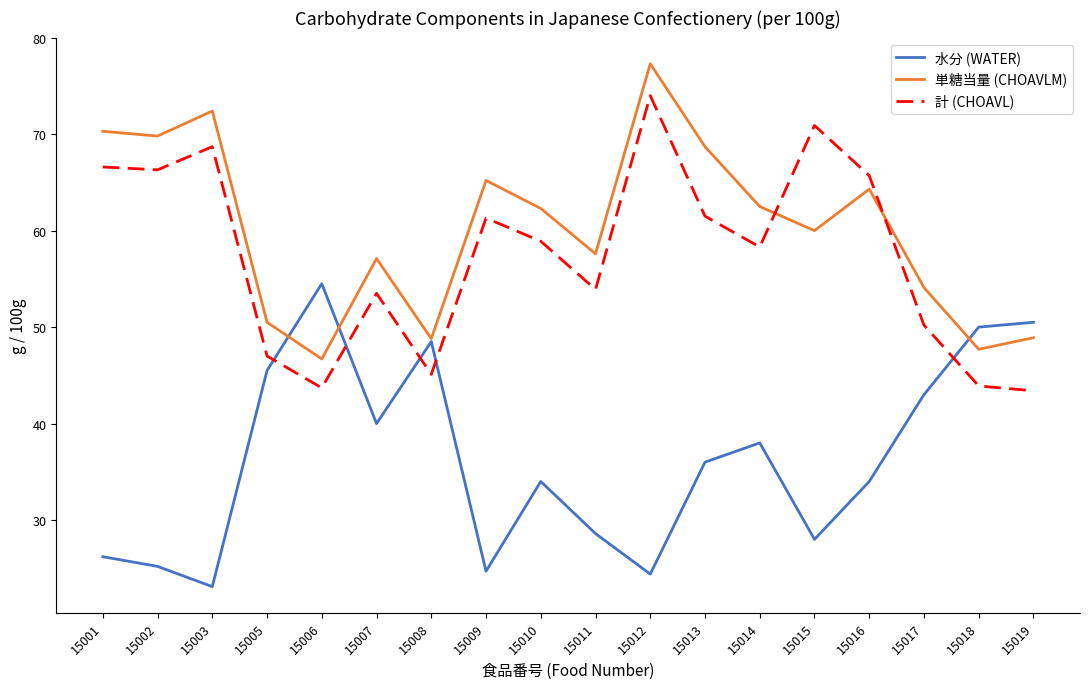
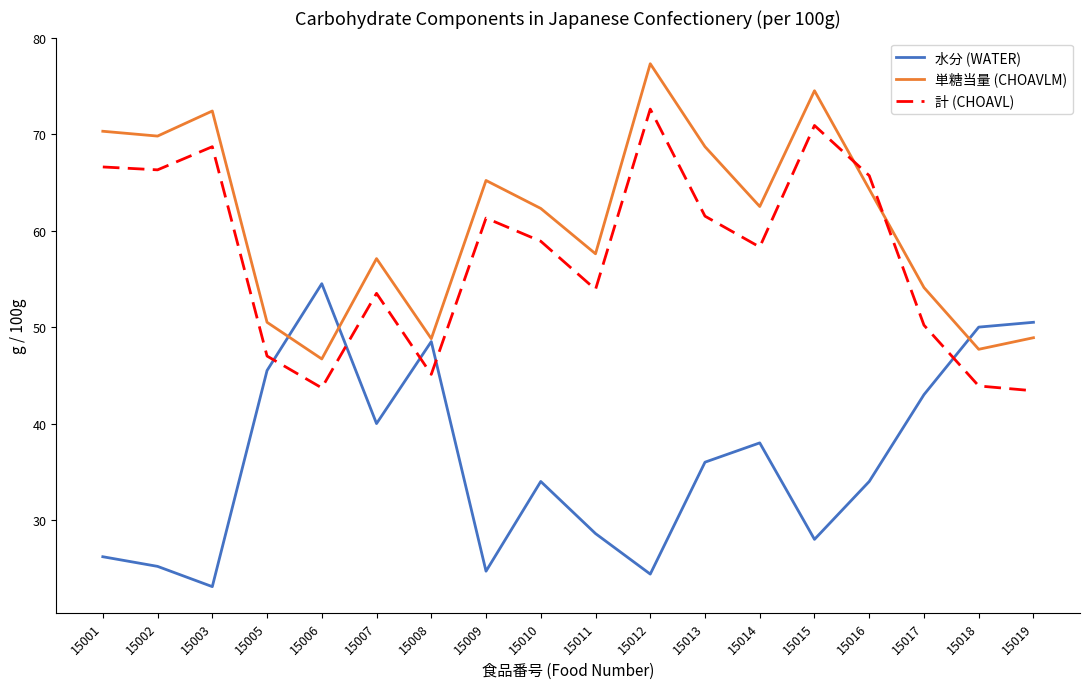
計 (CHOAVL), 15012: 74 -> 73
単糖当量 (CHOAVLM), 15015: 60 -> 75
